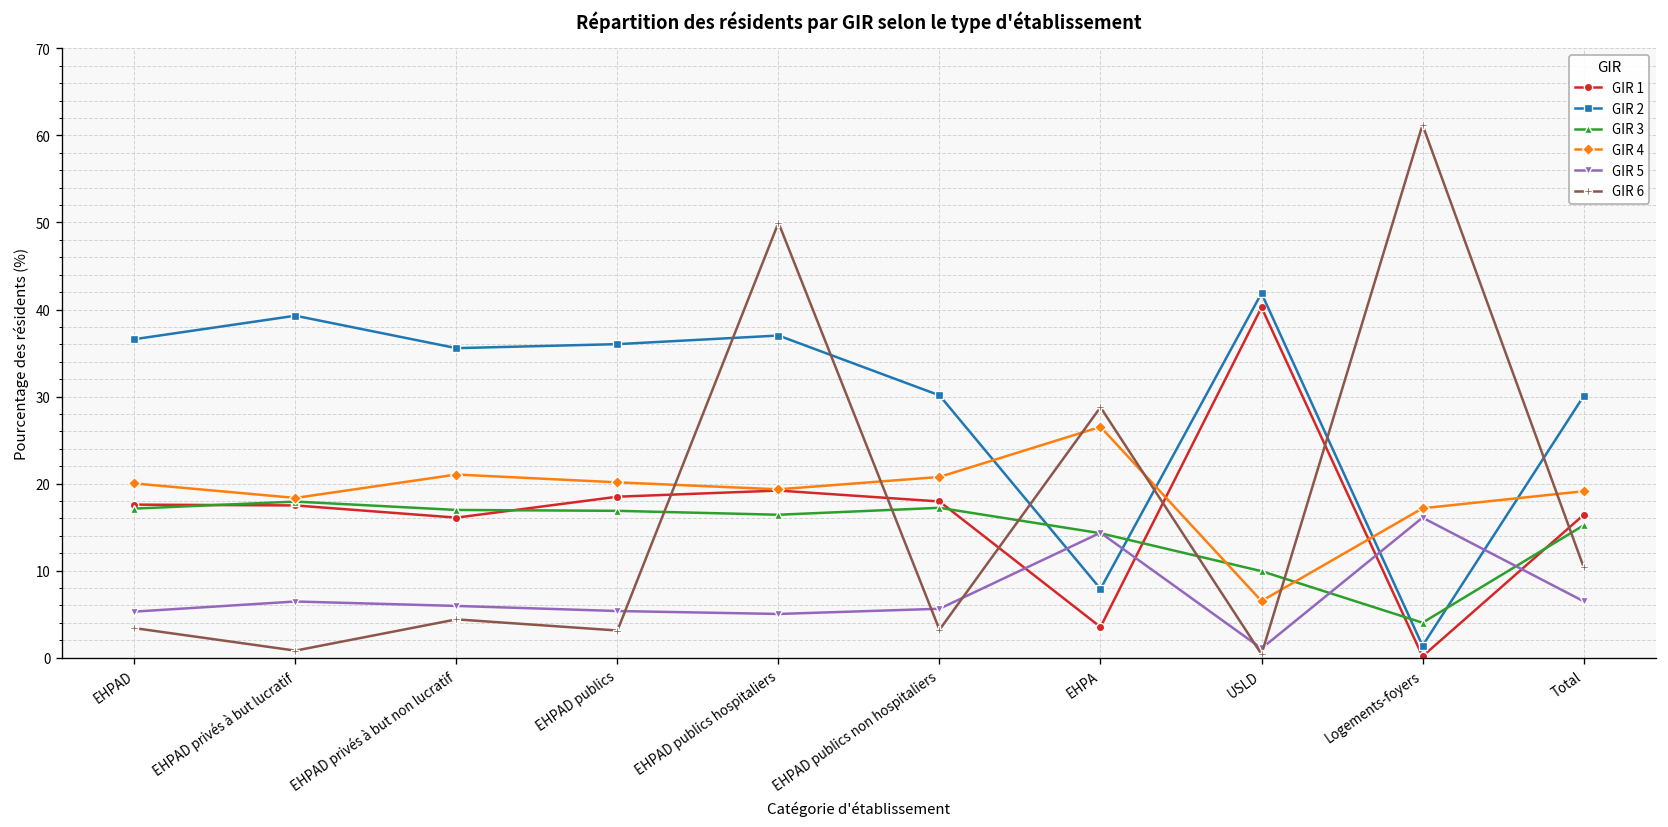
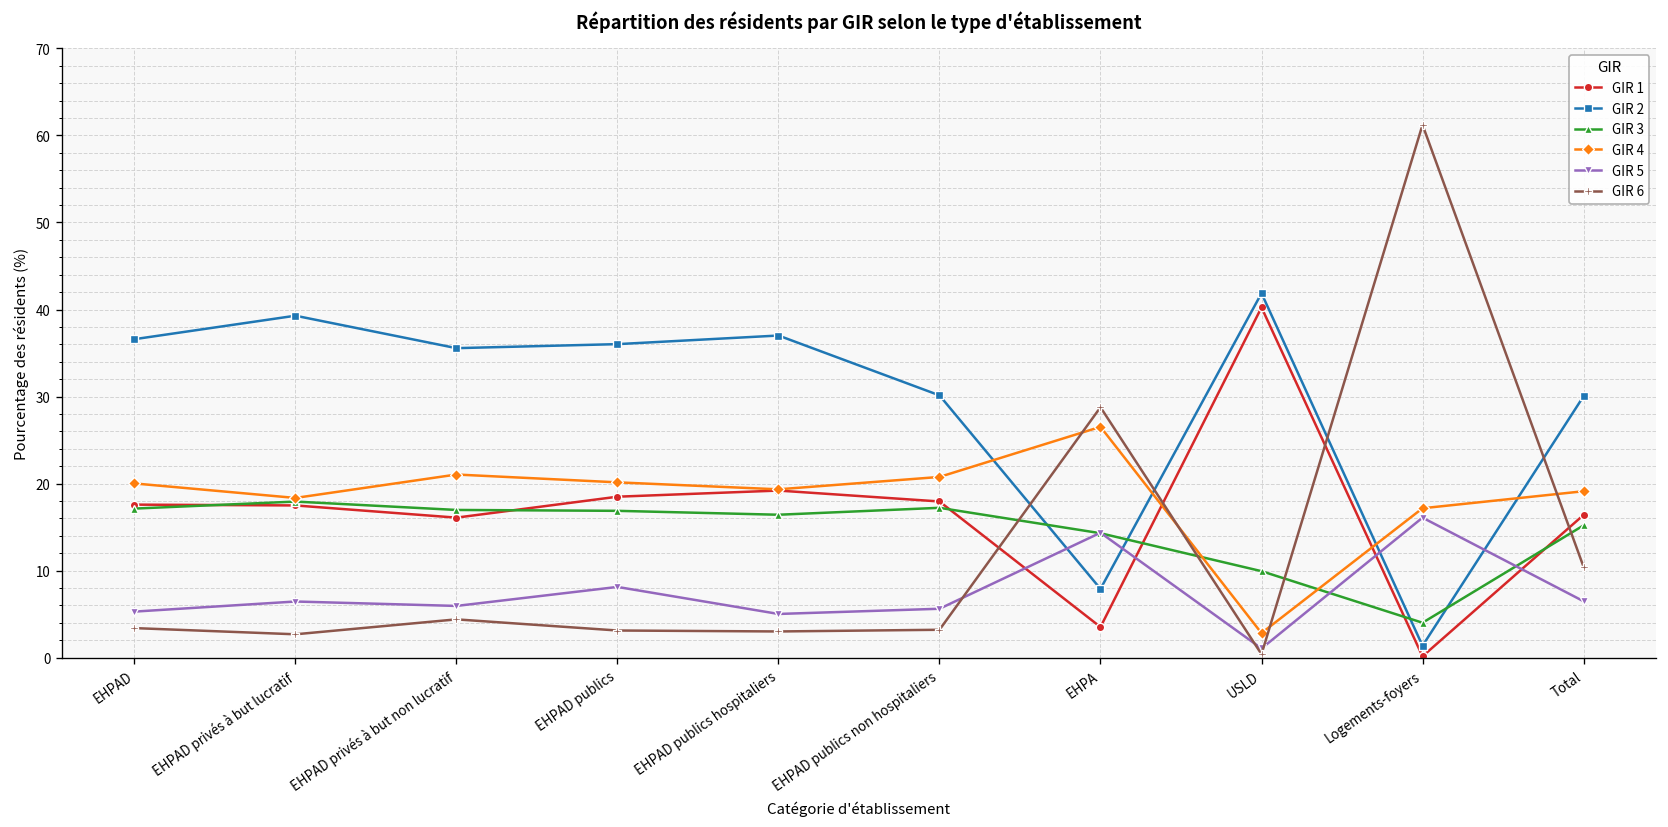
GIR 6, EHPAD privés à but lucratif: 1 -> 3
GIR 5, EHPAD publics: 5 -> 8
GIR 6, EHPAD publics hospitaliers: 50 -> 3
GIR 4, USLD: 7 -> 3
